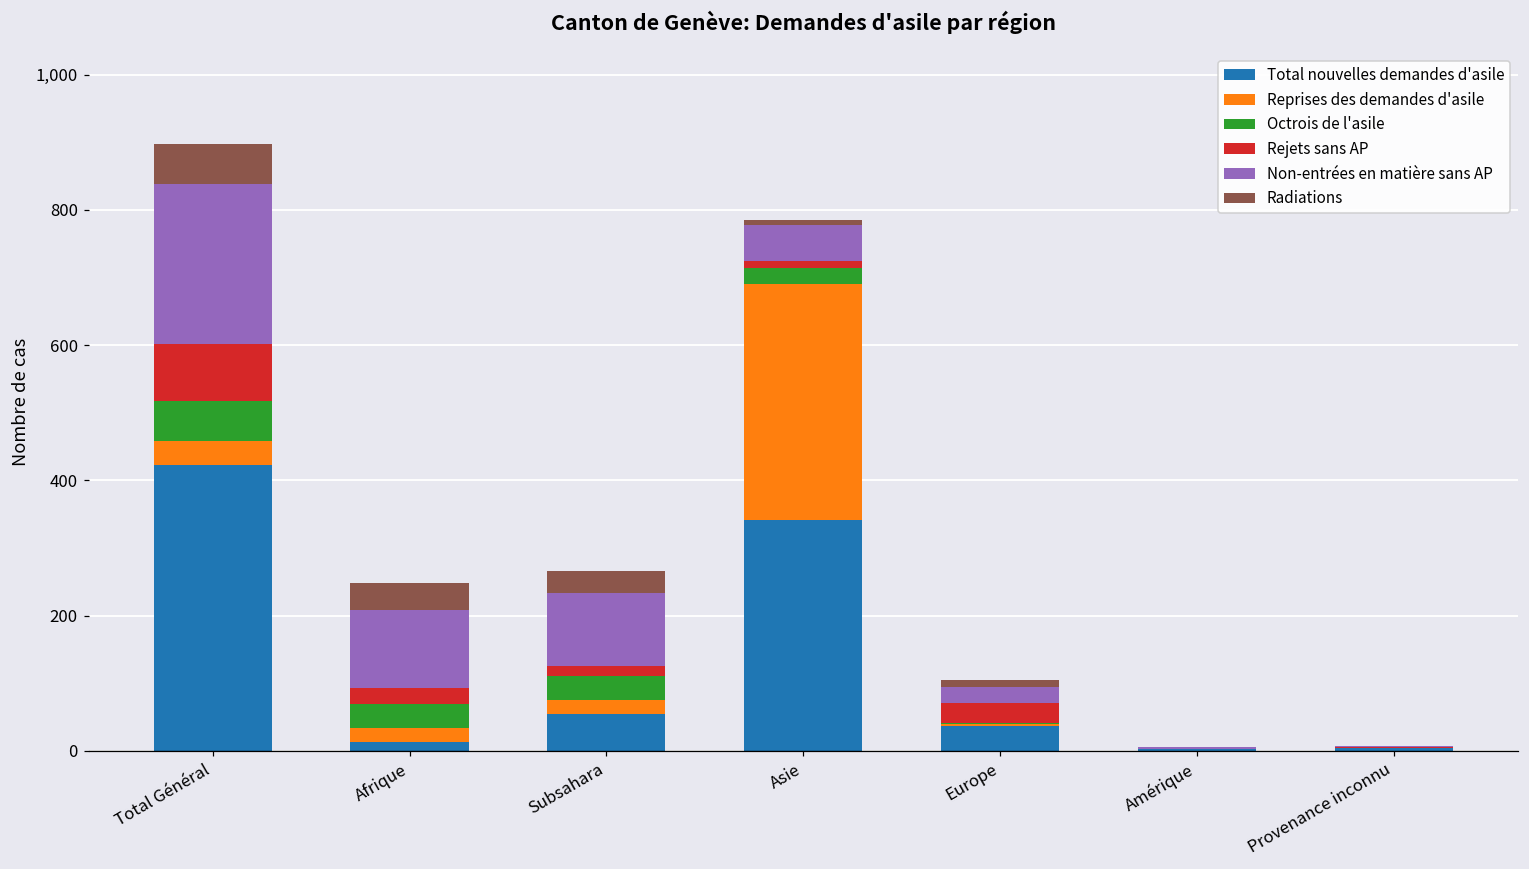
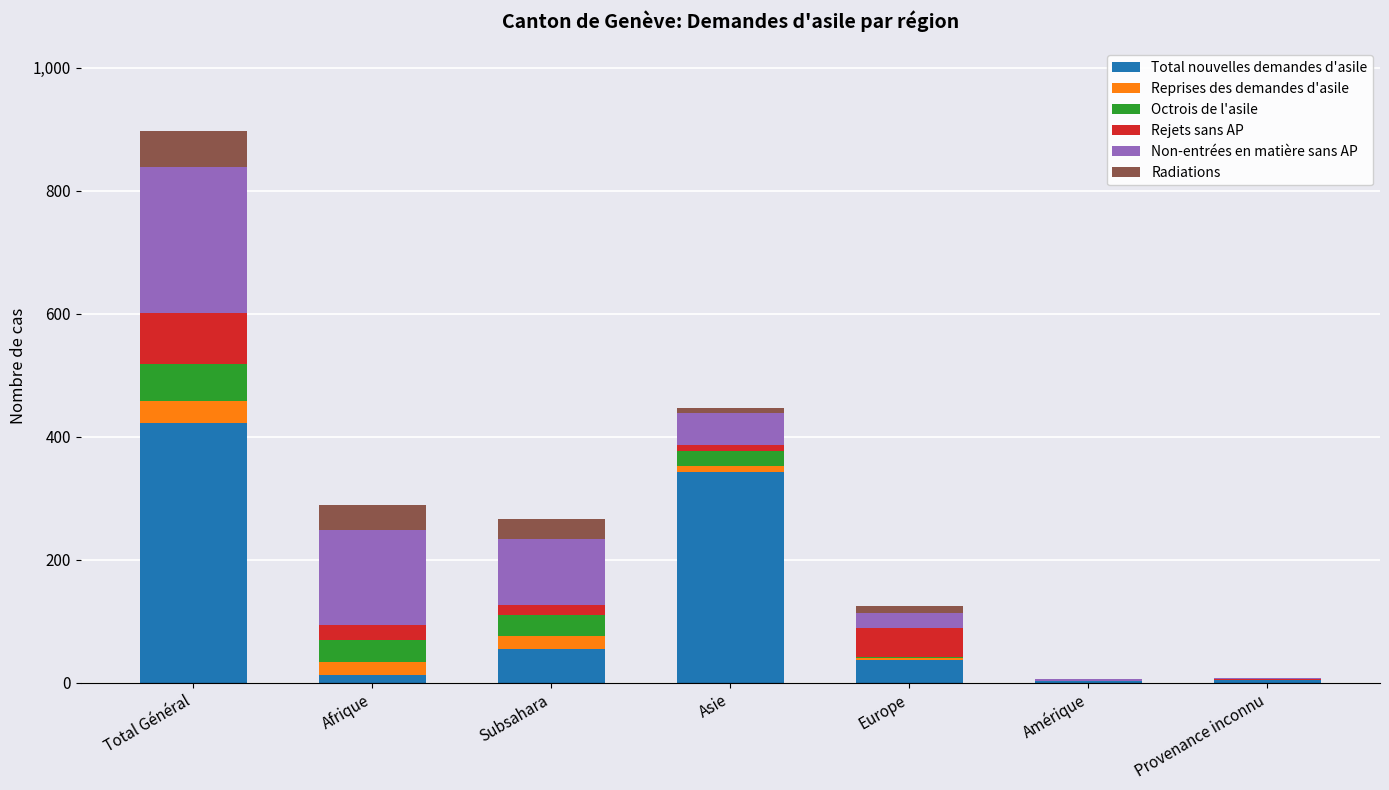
Non-entrées en matière sans AP, Afrique: 120 -> 160
Reprises des demandes d'asile, Asie: 350 -> 10
Rejets sans AP, Europe: 30 -> 50
